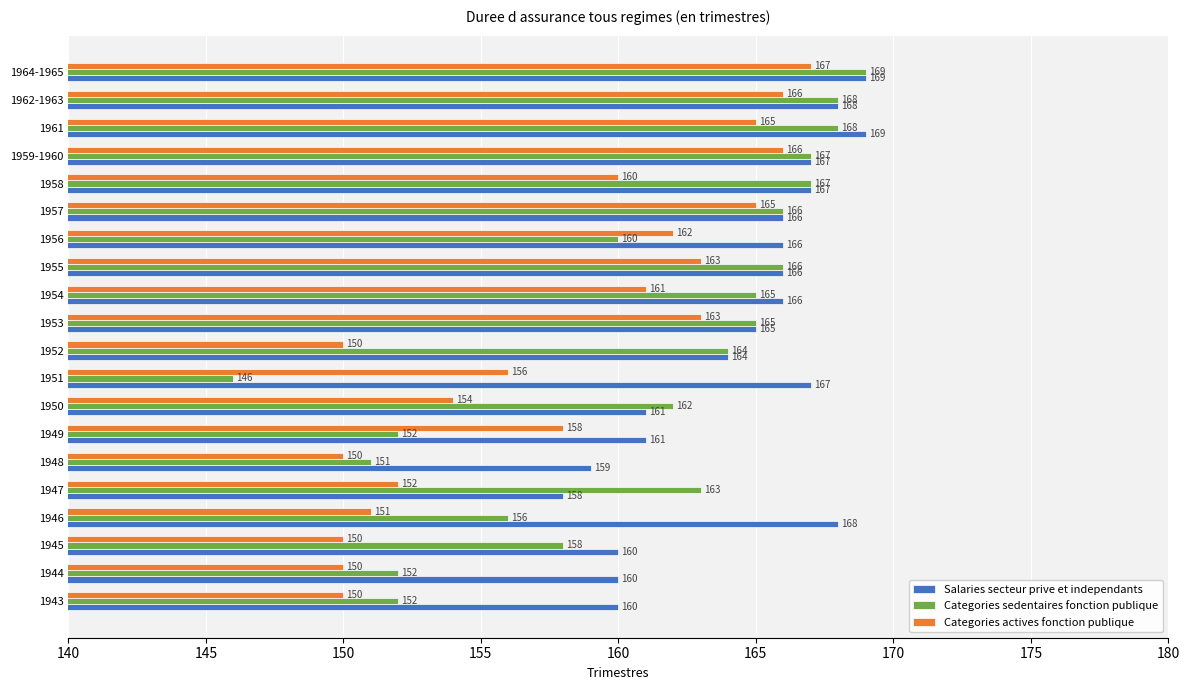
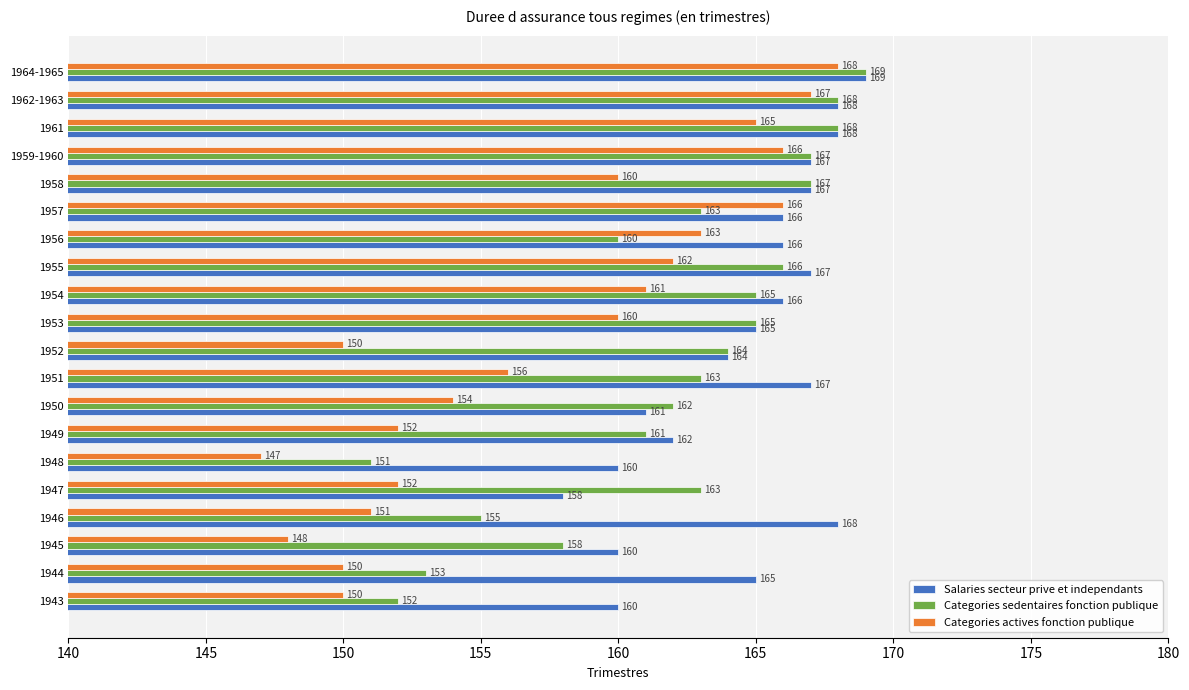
Categories actives fonction publique, 1964-1965: 167 -> 168
Categories actives fonction publique, 1962-1963: 166 -> 167
Salaries secteur prive et independants, 1961: 169 -> 168
Categories actives fonction publique, 1957: 165 -> 166
Categories sedentaires fonction publique, 1957: 166 -> 163
Categories actives fonction publique, 1956: 162 -> 163
Categories actives fonction publique, 1955: 163 -> 162
Salaries secteur prive et independants, 1955: 166 -> 167
Categories actives fonction publique, 1953: 163 -> 160
Categories sedentaires fonction publique, 1951: 146 -> 163
Categories actives fonction publique, 1949: 158 -> 152
Categories sedentaires fonction publique, 1949: 152 -> 161
Salaries secteur prive et independants, 1949: 161 -> 162
Categories actives fonction publique, 1948: 150 -> 147
Salaries secteur prive et independants, 1948: 159 -> 160
Categories sedentaires fonction publique, 1946: 156 -> 155
Categories actives fonction publique, 1945: 150 -> 148
Categories sedentaires fonction publique, 1944: 152 -> 153
Salaries secteur prive et independants, 1944: 160 -> 165
